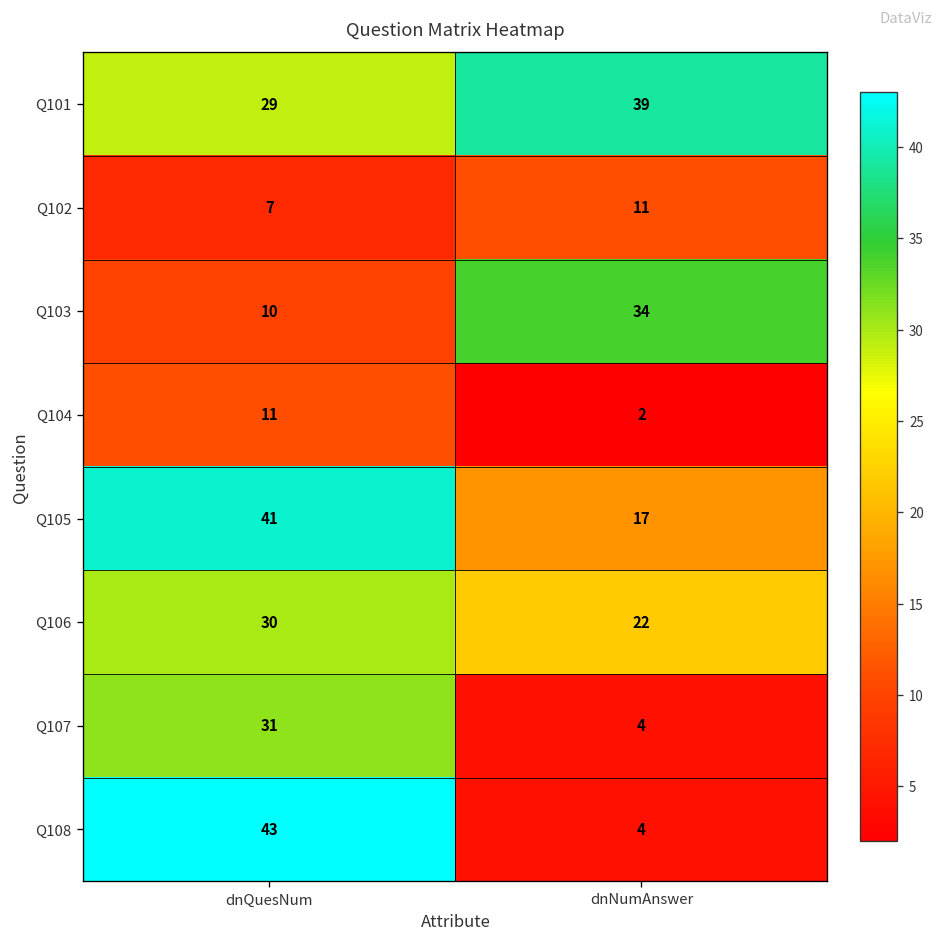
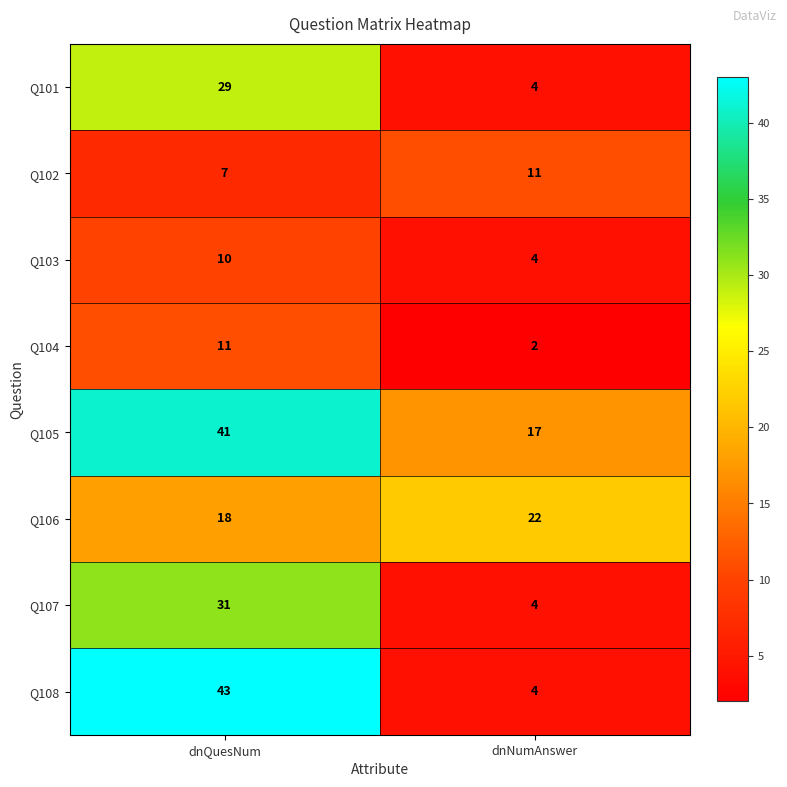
Q101, dnNumAnswer: 39 -> 4
Q103, dnNumAnswer: 34 -> 4
Q106, dnQuesNum: 30 -> 18
